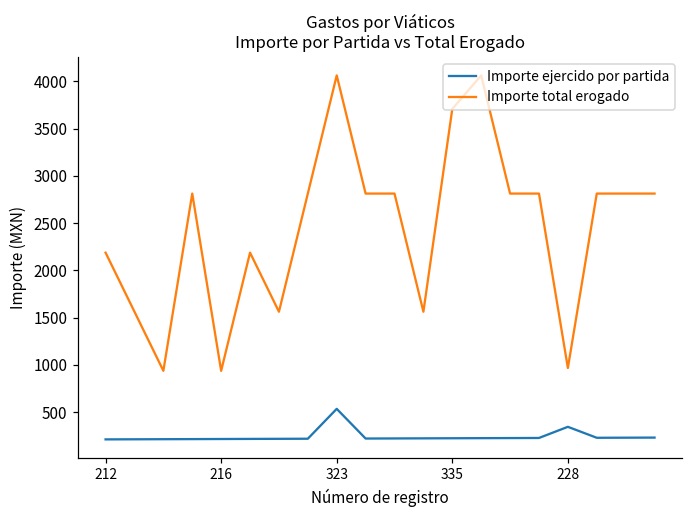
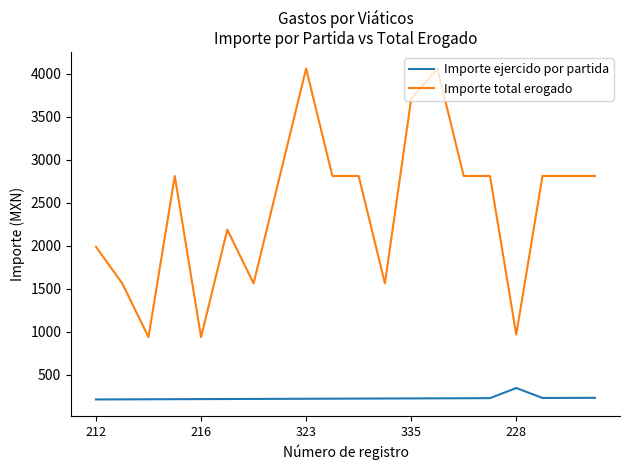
Importe total erogado, 212: 2200 -> 2000
Importe ejercido por partida, 323: 500 -> 200
